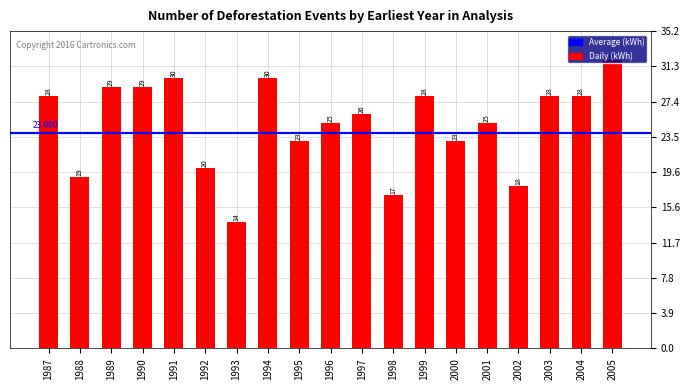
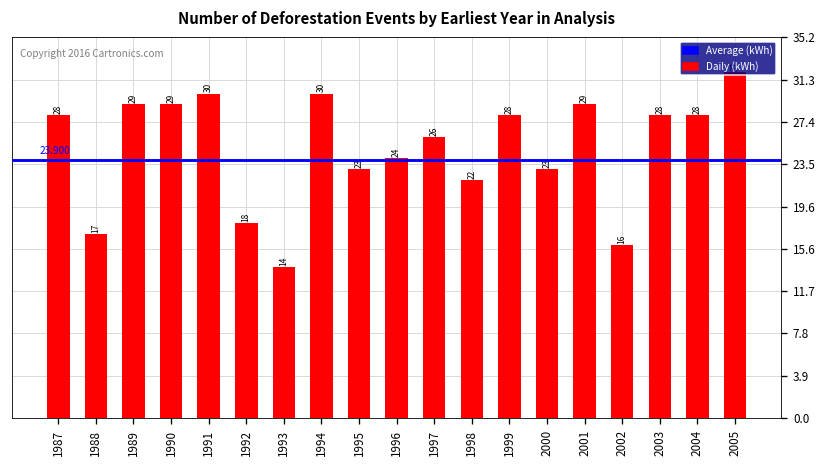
1988: 19 -> 17
1992: 20 -> 18
1996: 25 -> 24
1998: 17 -> 22
2001: 25 -> 29
2002: 18 -> 16
